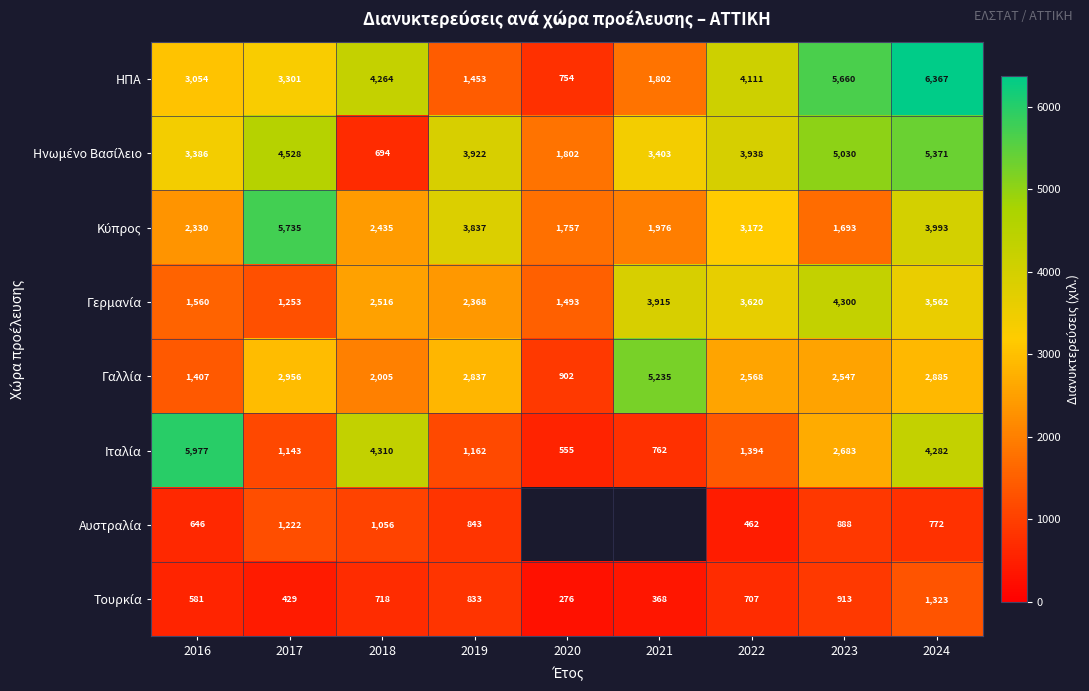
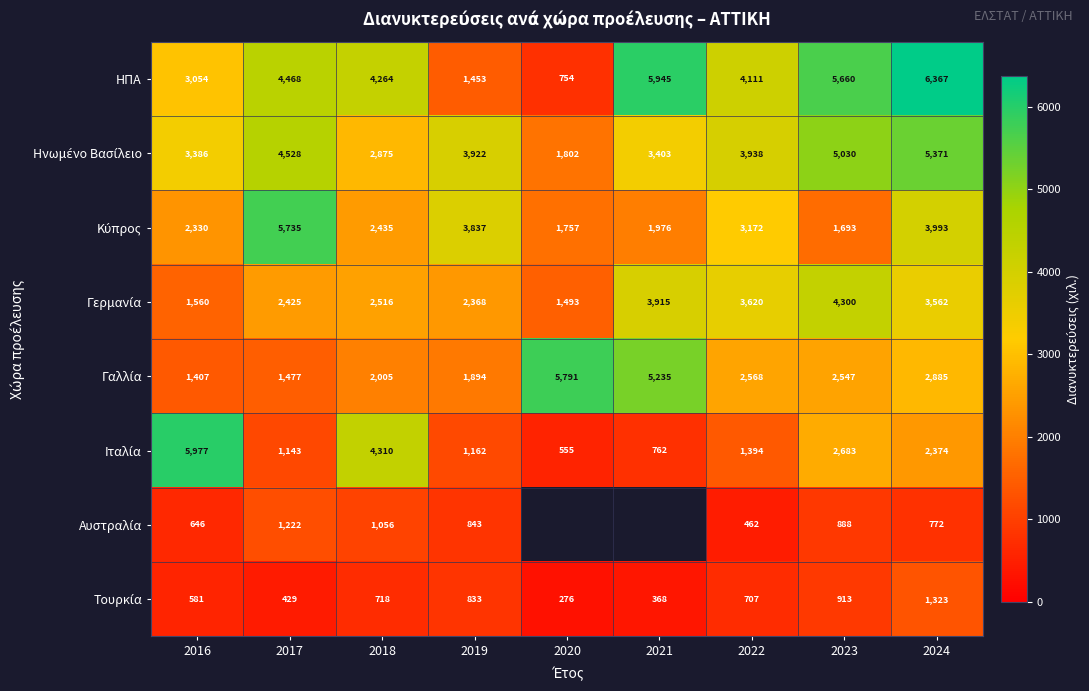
ΗΠΑ, 2017: 3,301 -> 4,468
ΗΠΑ, 2021: 1,802 -> 5,945
Ηνωμένο Βασίλειο, 2018: 694 -> 2,875
Γερμανία, 2017: 1,253 -> 2,425
Γαλλία, 2017: 2,956 -> 1,477
Γαλλία, 2019: 2,837 -> 1,894
Γαλλία, 2020: 902 -> 5,791
Ιταλία, 2024: 4,282 -> 2,374
